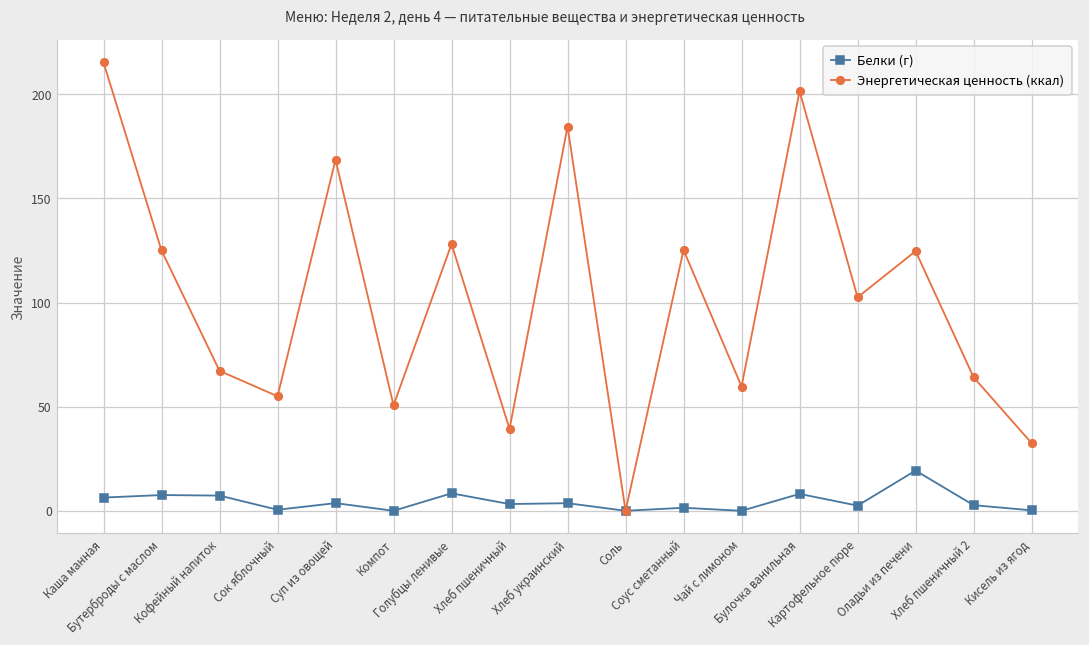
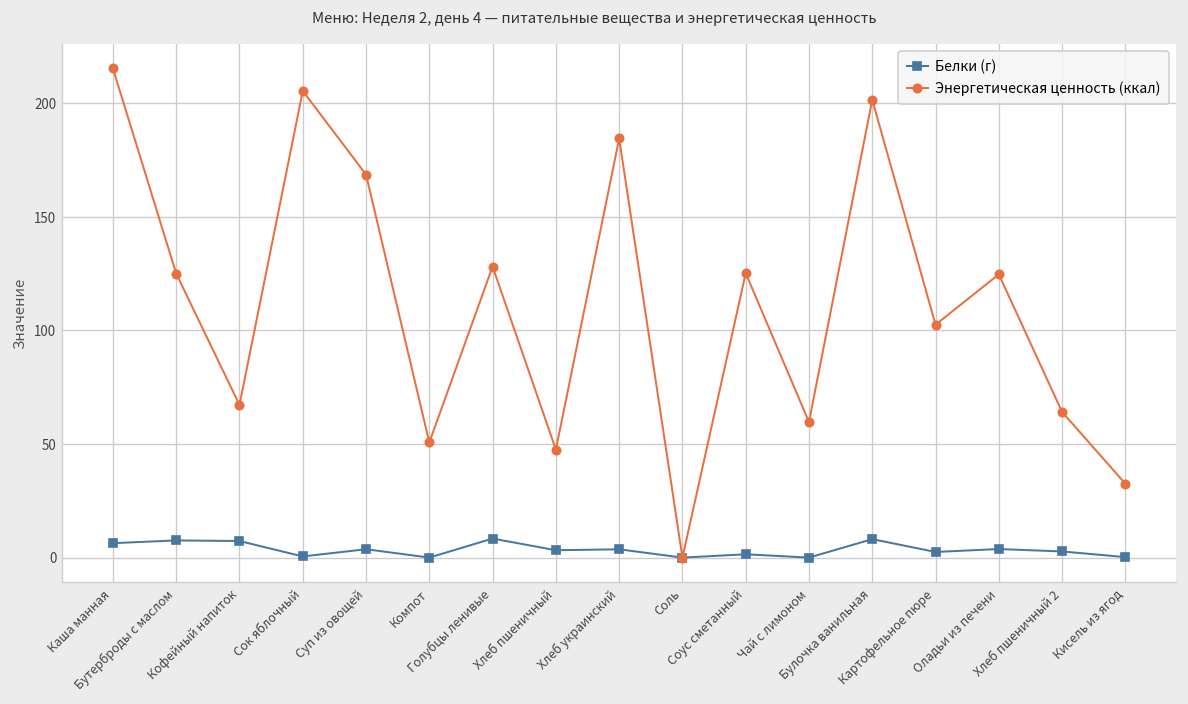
Энергетическая ценность (ккал), Сок яблочный: 55 -> 205
Энергетическая ценность (ккал), Хлеб пшеничный: 39 -> 48
Белки (г), Оладьи из печени: 19 -> 4
